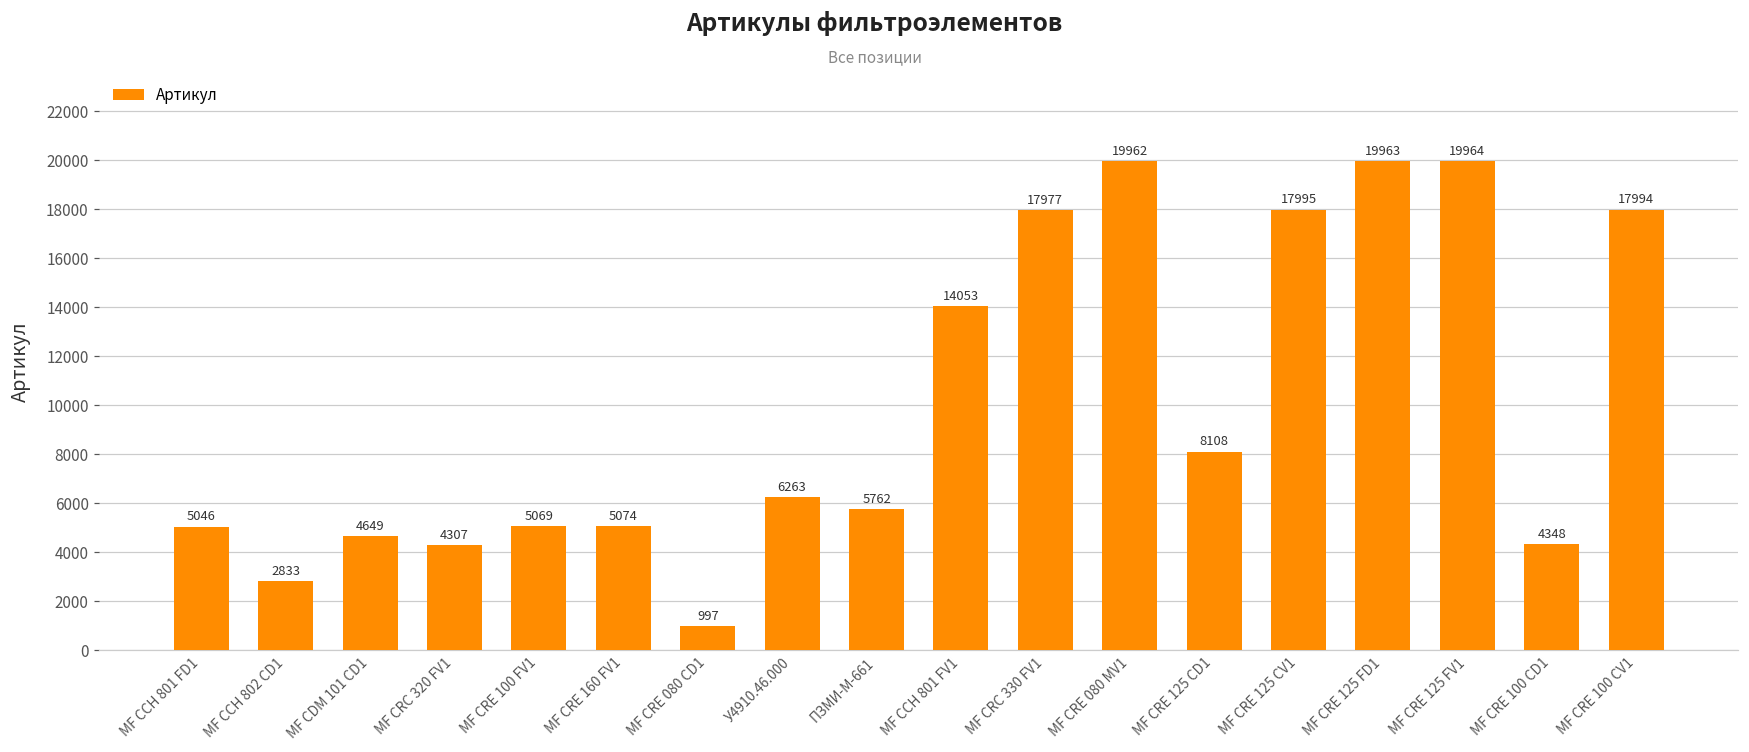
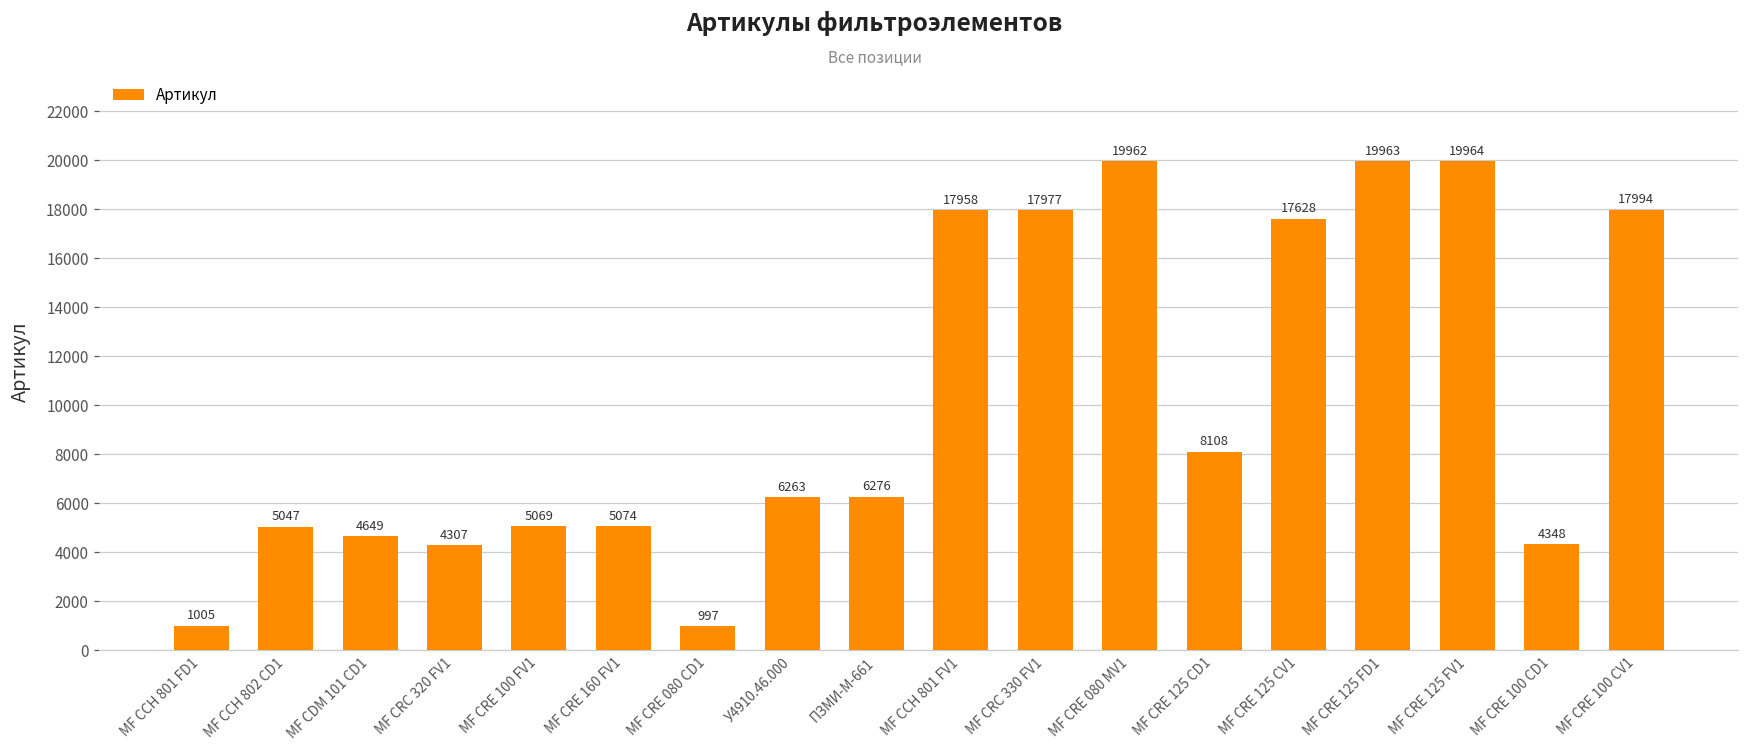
МF CCH 801 FD1: 5046 -> 1005
МF CCH 802 CD1: 2833 -> 5047
ПЗМИ-М-661: 5762 -> 6276
МF CCH 801 FV1: 14053 -> 17958
МF CRE 125 CV1: 17995 -> 17628
